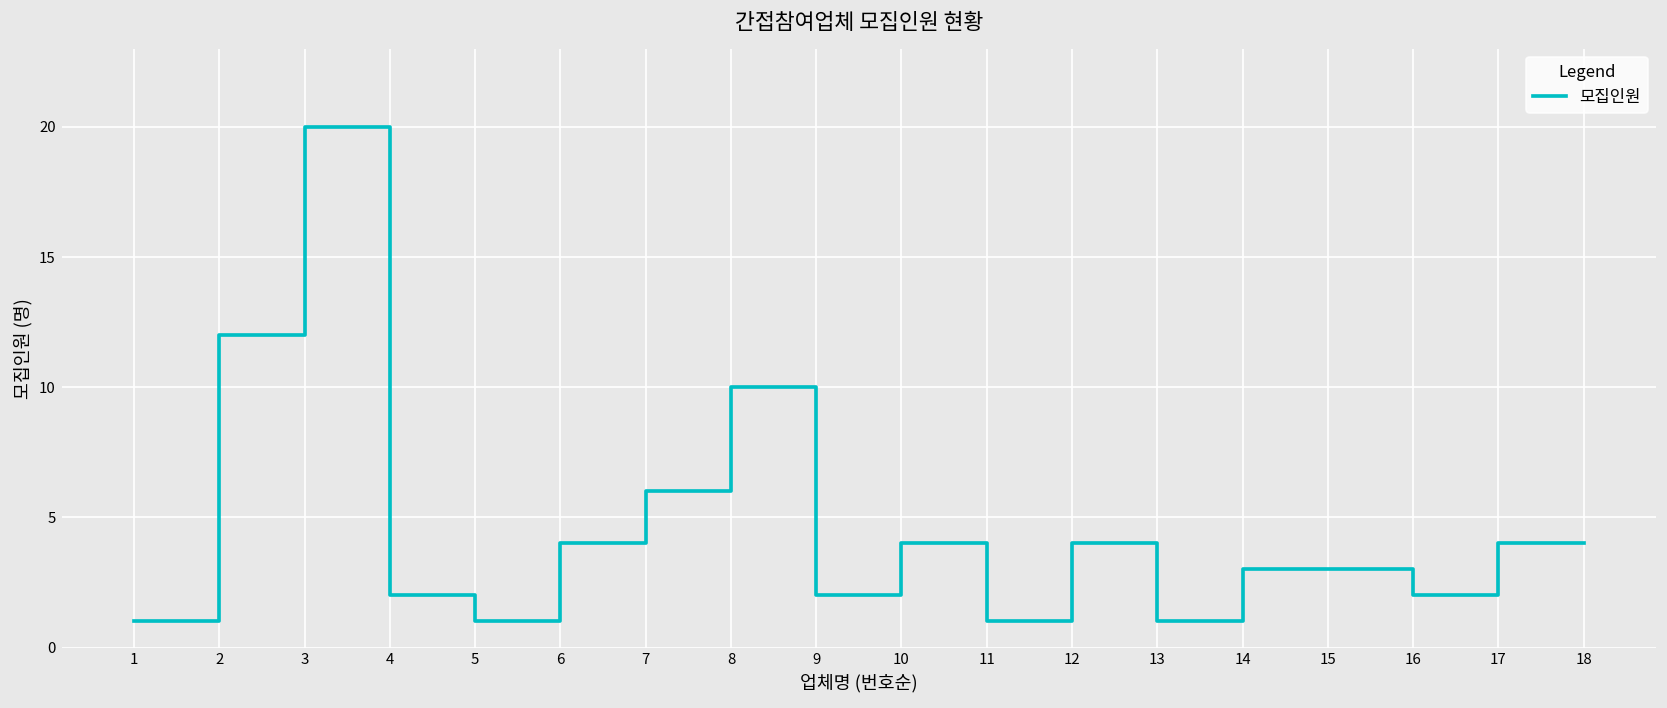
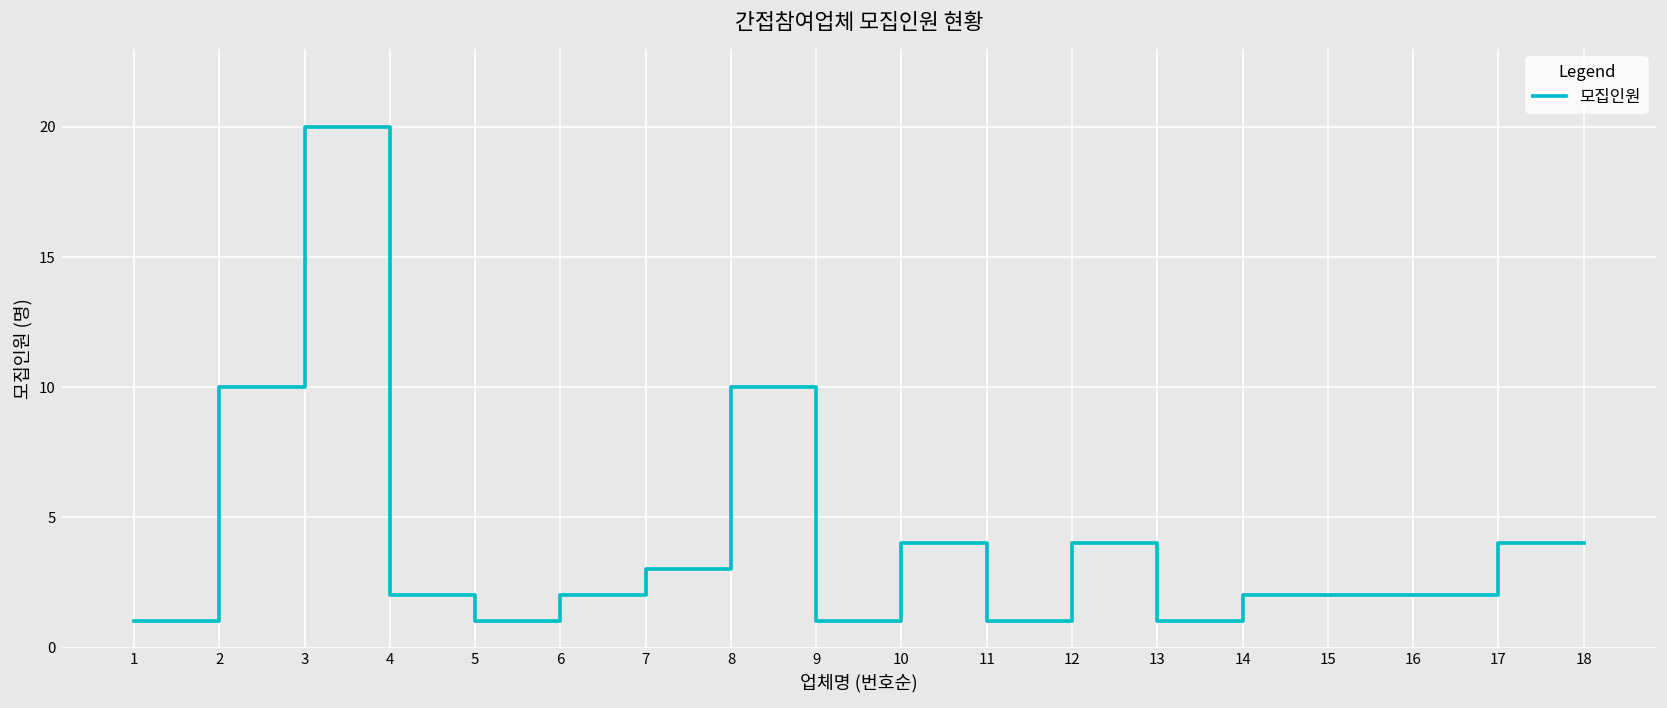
2: 12 -> 10
6: 4 -> 2
7: 6 -> 3
9: 2 -> 1
14: 3 -> 2
15: 3 -> 2
